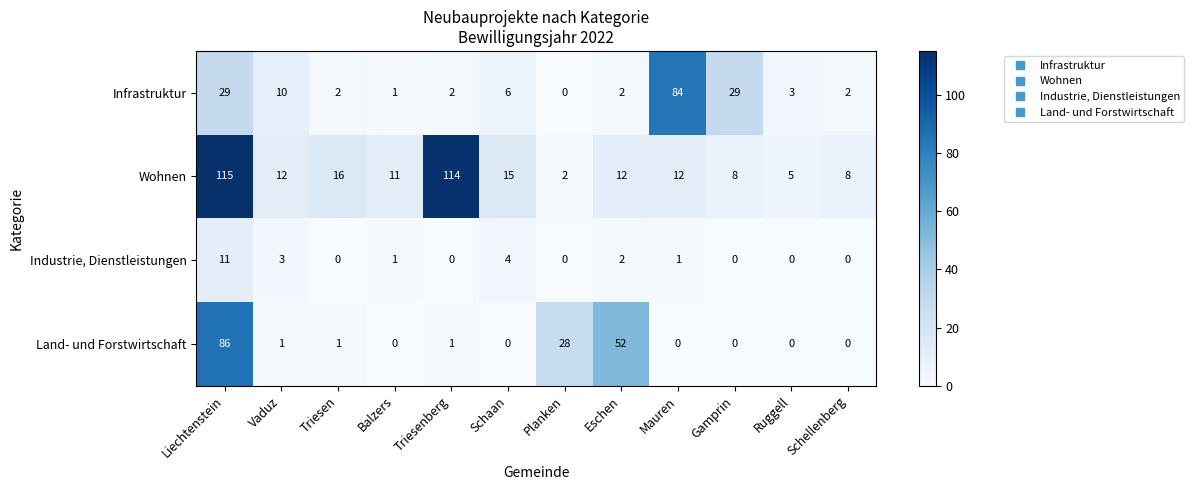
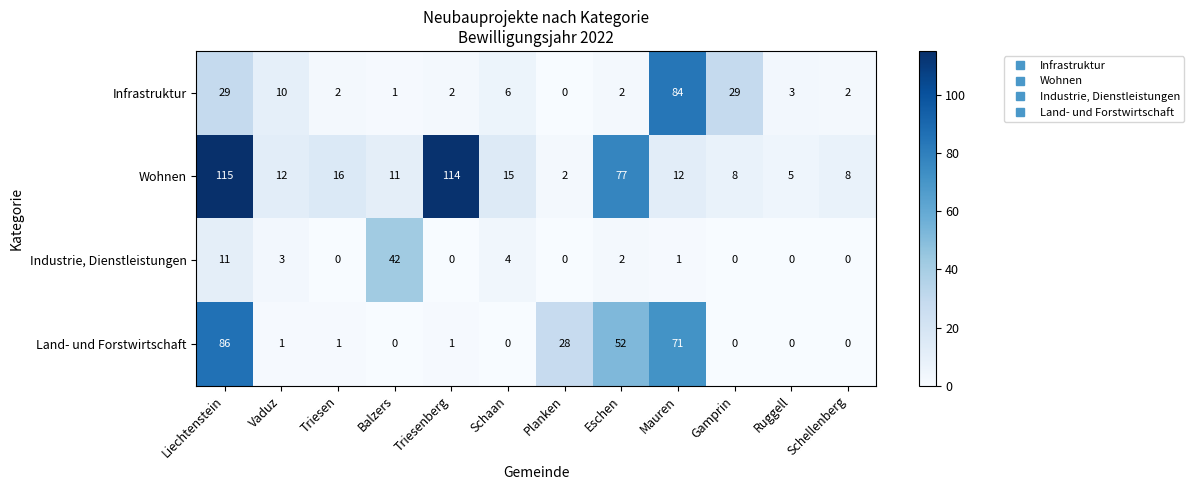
Wohnen, Eschen: 12 -> 77
Industrie, Dienstleistungen, Balzers: 1 -> 42
Land- und Forstwirtschaft, Mauren: 0 -> 71
